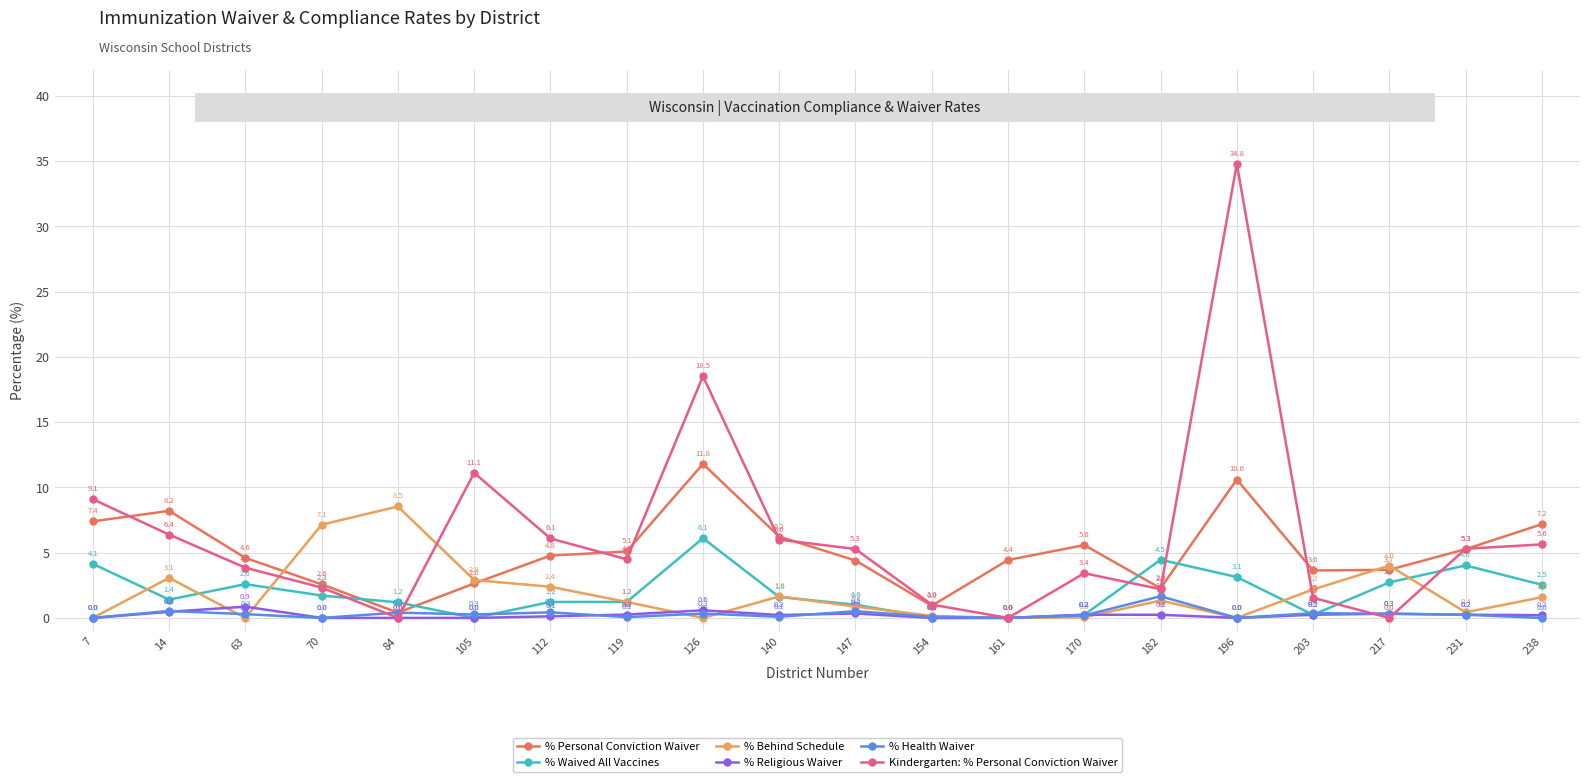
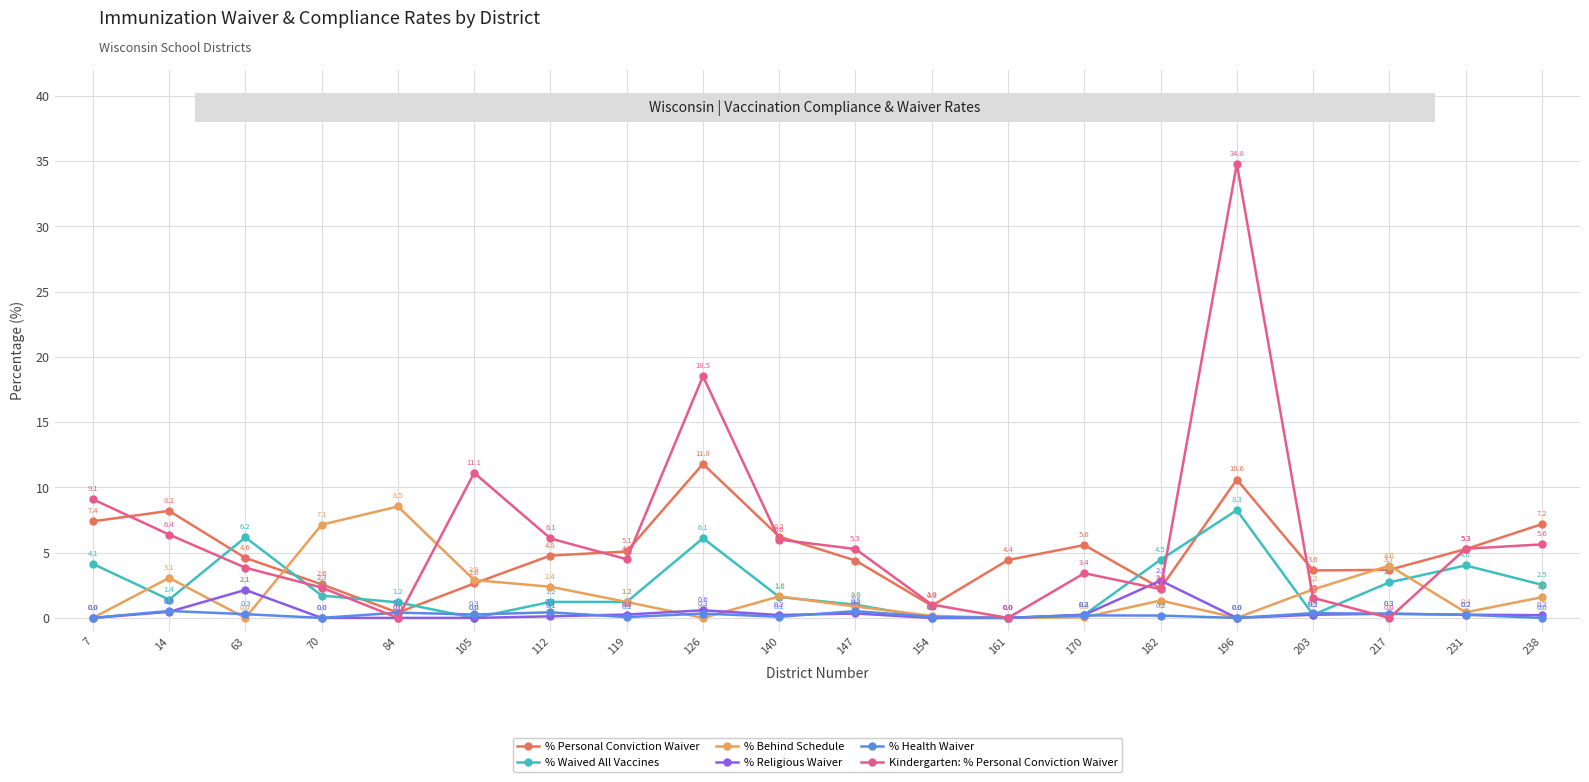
% Waived All Vaccines, 63: 2.6 -> 6.2
% Religious Waiver, 63: 0.9 -> 2.1
% Religious Waiver, 182: 0.2 -> 2.9
% Health Waiver, 182: 1.7 -> 0.2
% Waived All Vaccines, 196: 3.1 -> 8.3
